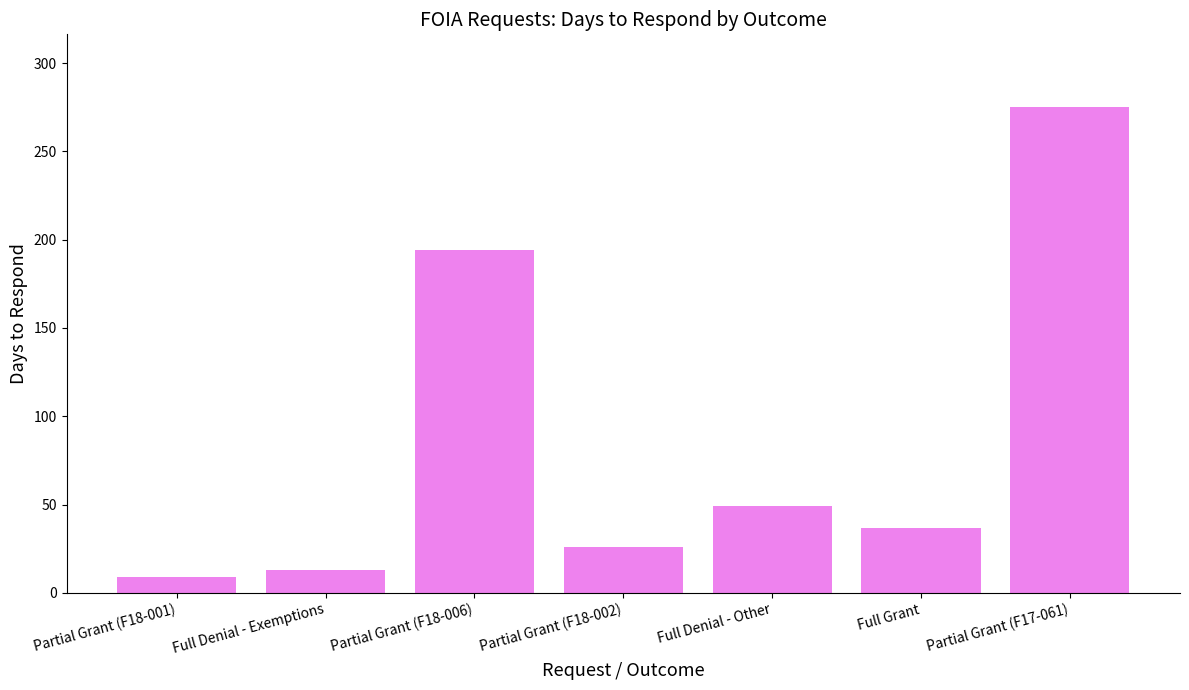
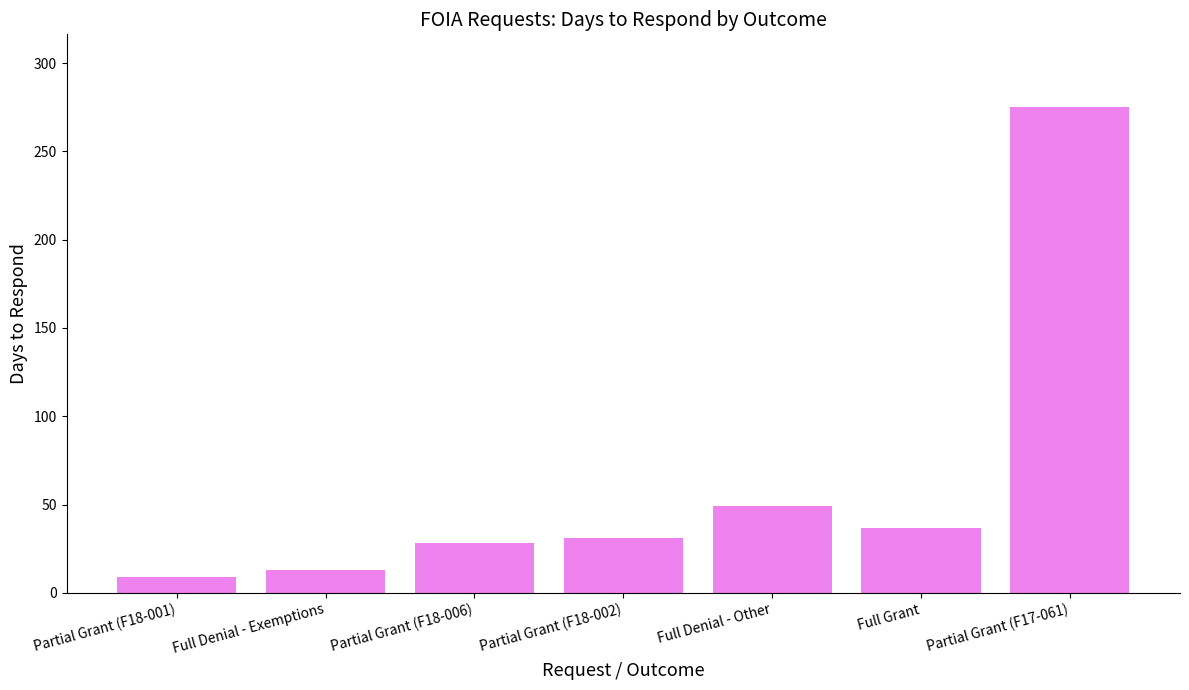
Partial Grant (F18-006): 194 -> 28
Partial Grant (F18-002): 26 -> 31
